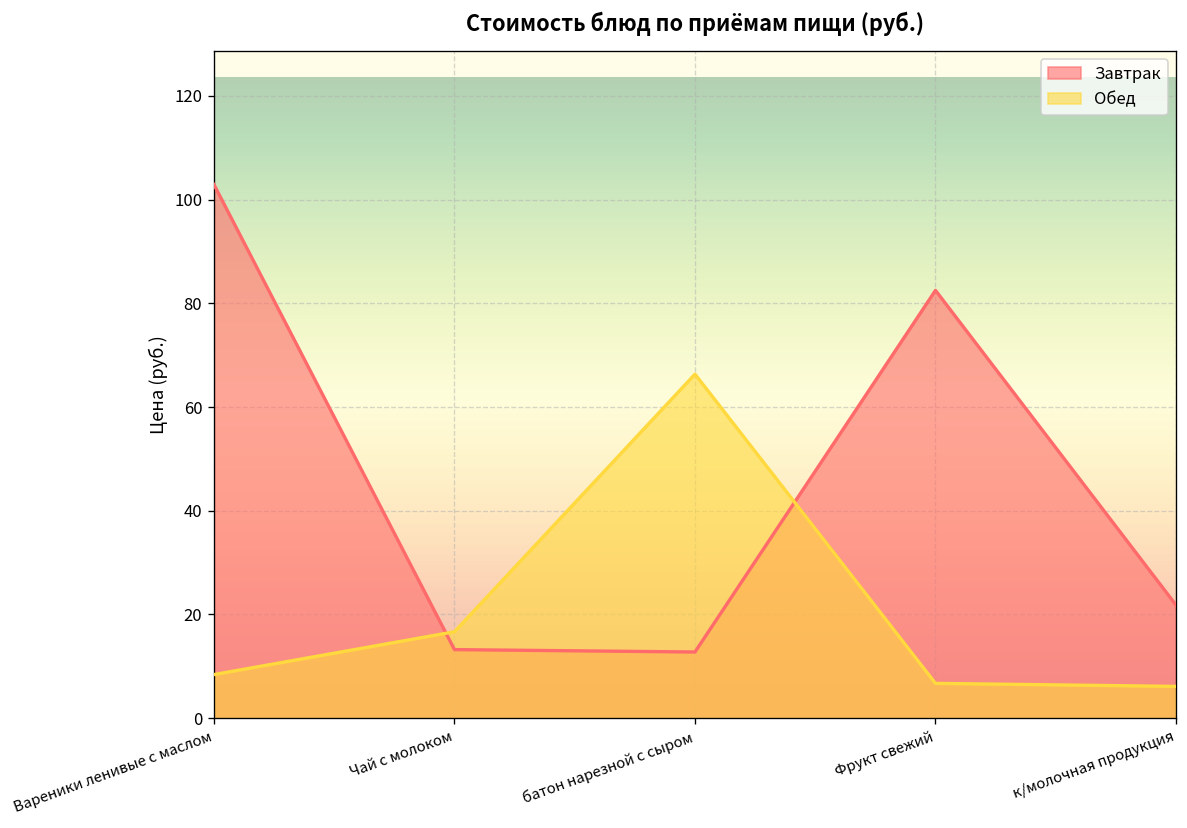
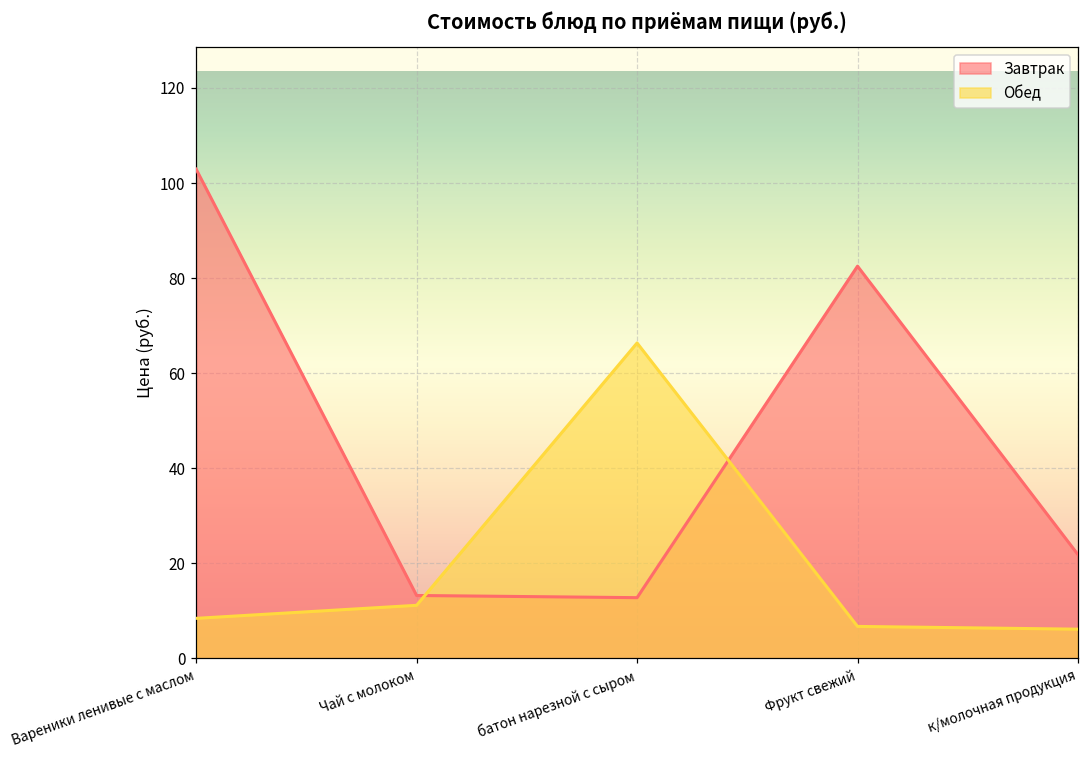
Обед, Чай с молоком: 17 -> 11
